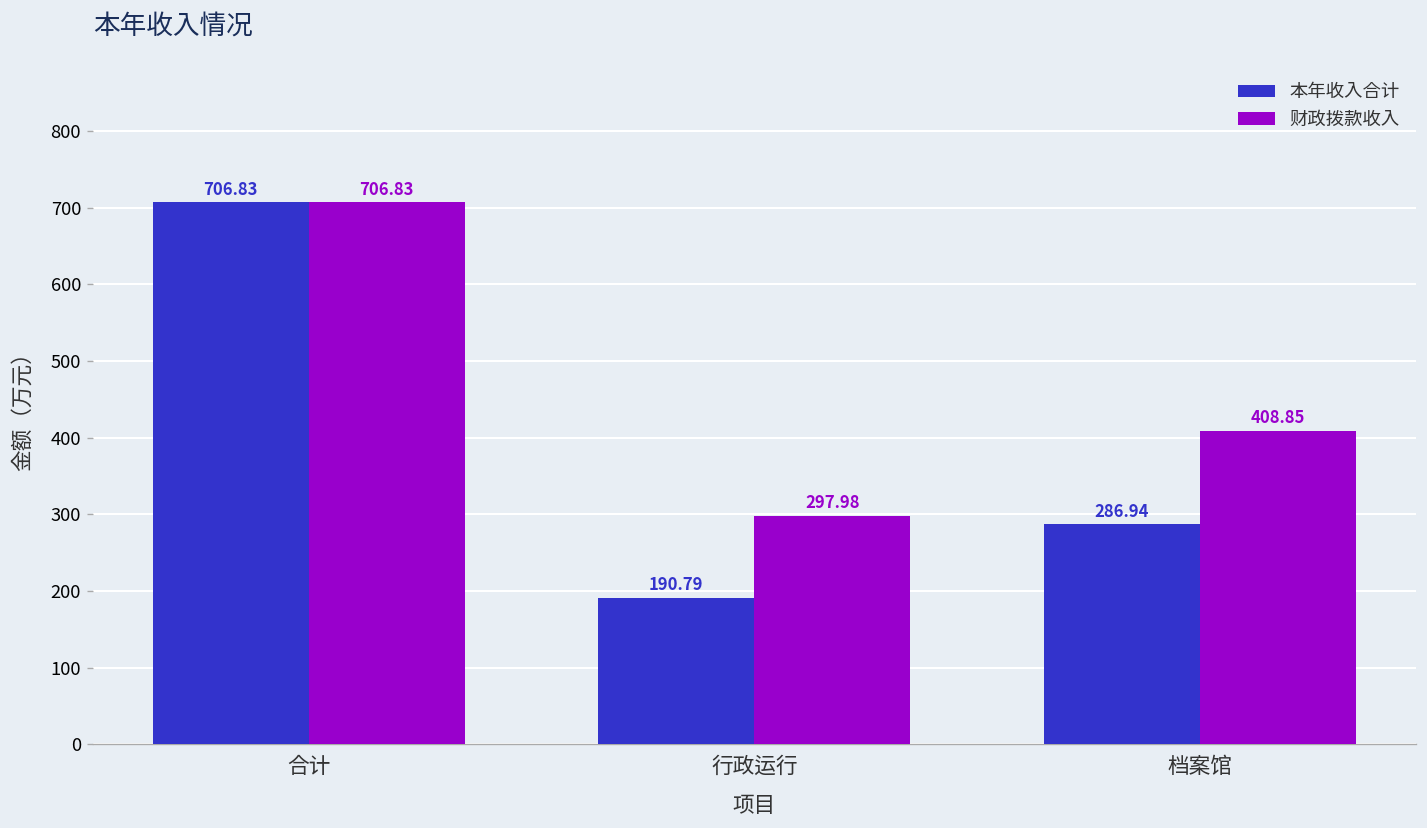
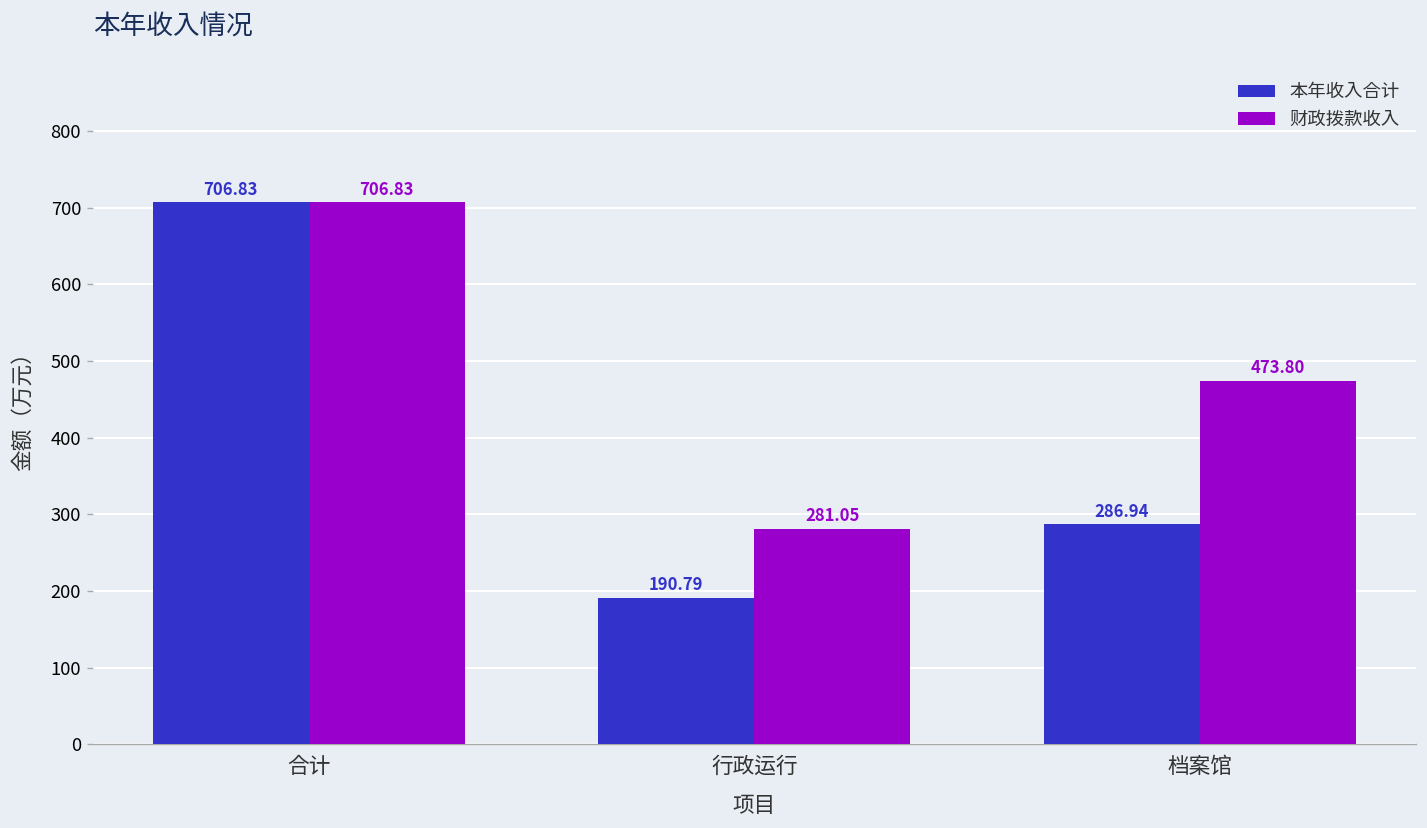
财政拨款收入, 行政运行: 297.98 -> 281.05
财政拨款收入, 档案馆: 408.85 -> 473.80
